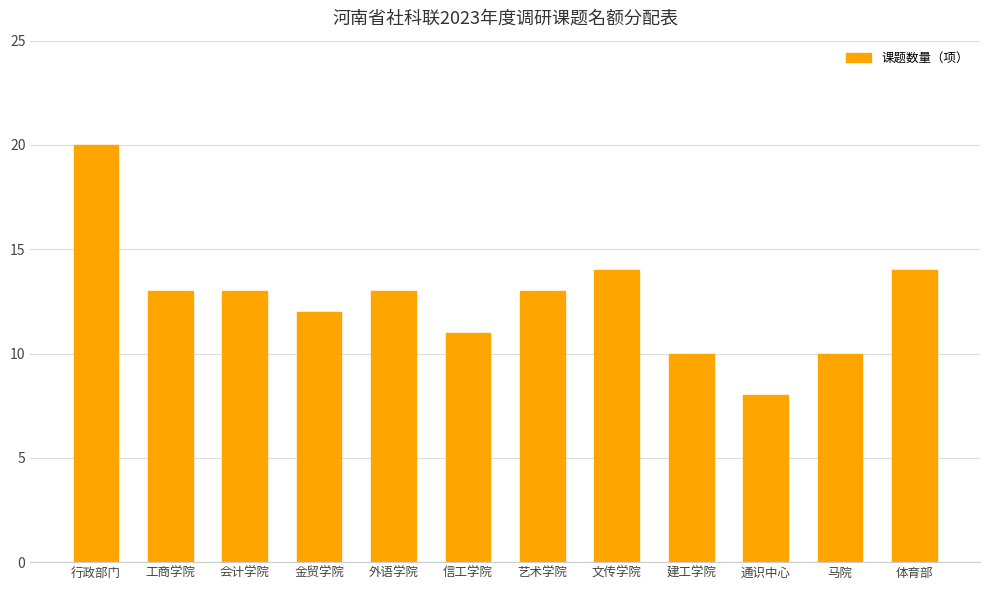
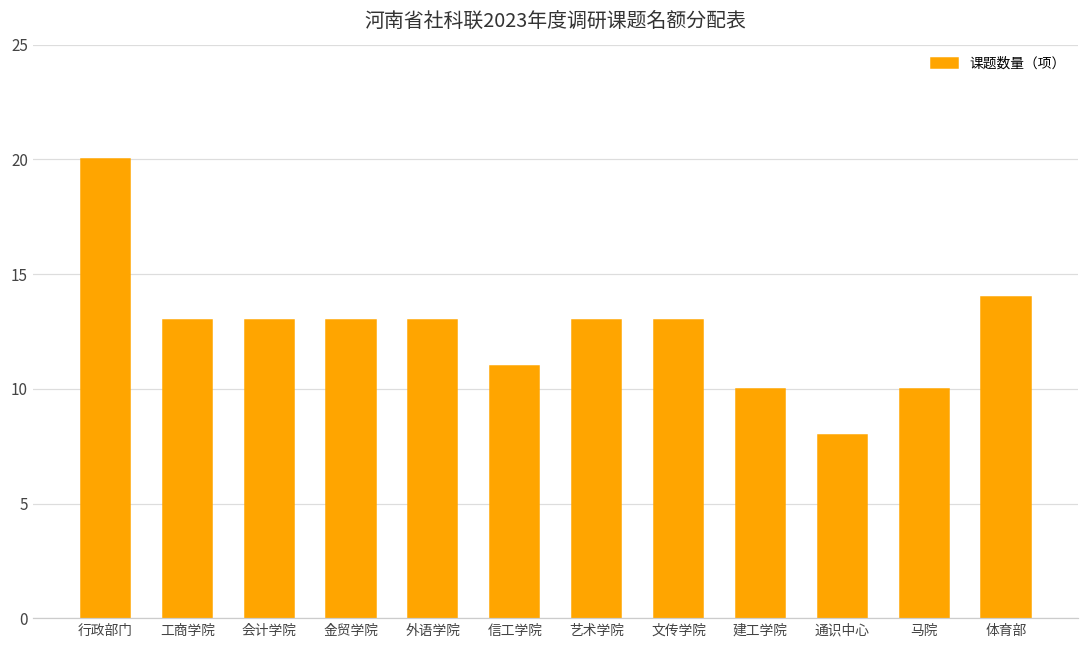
金贸学院: 12 -> 13
文传学院: 14 -> 13
